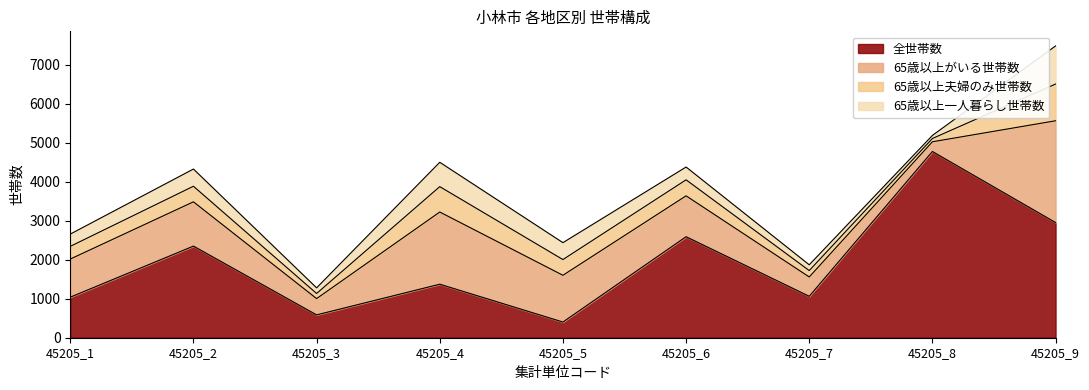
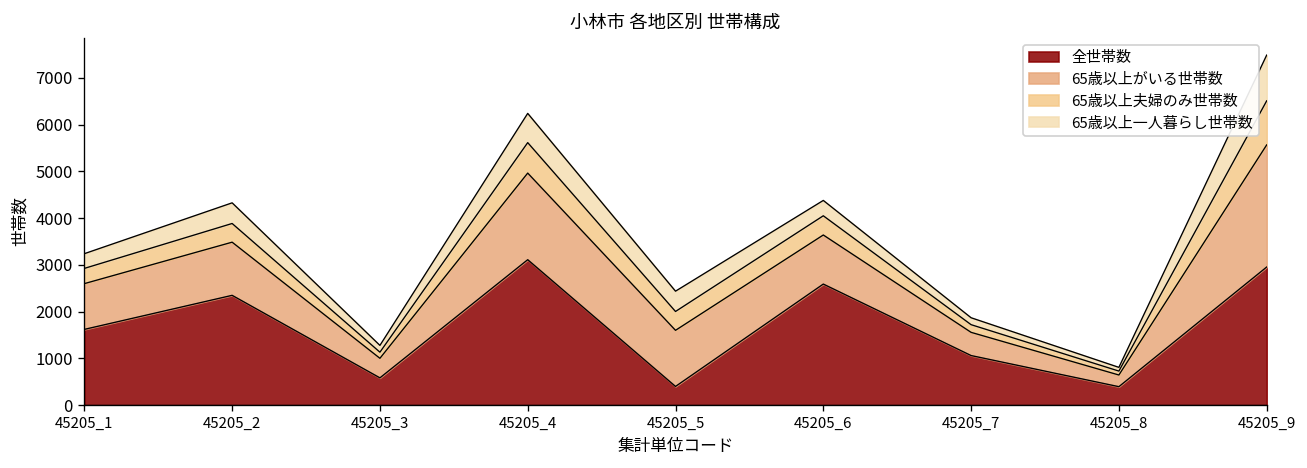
全世帯数, 45205_1: 1000 -> 1600
全世帯数, 45205_4: 1400 -> 3100
全世帯数, 45205_8: 4800 -> 400
